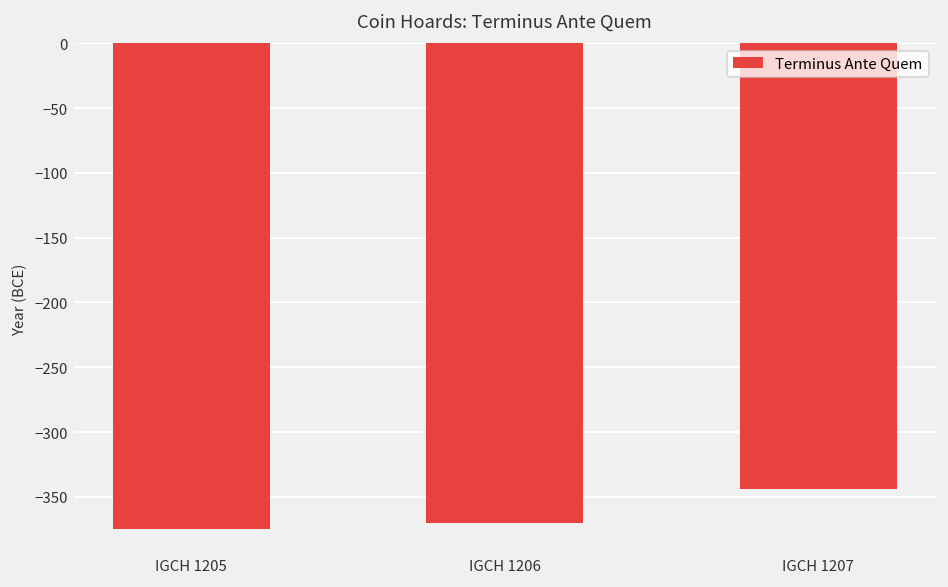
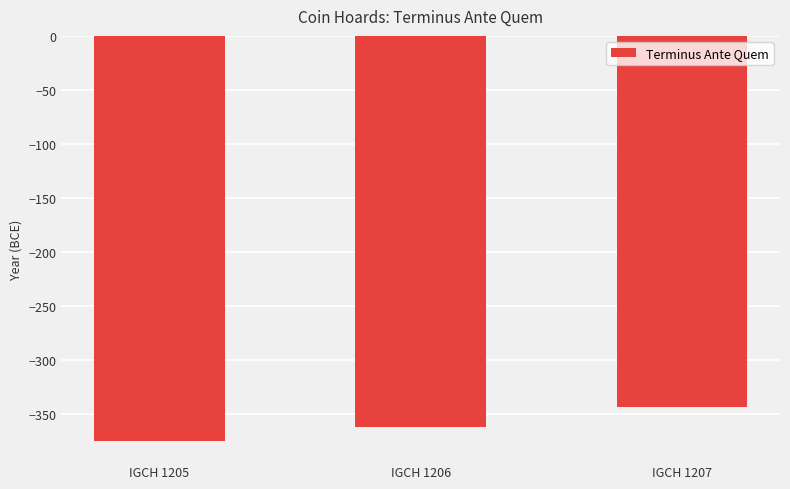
IGCH 1206: -370 -> -362
